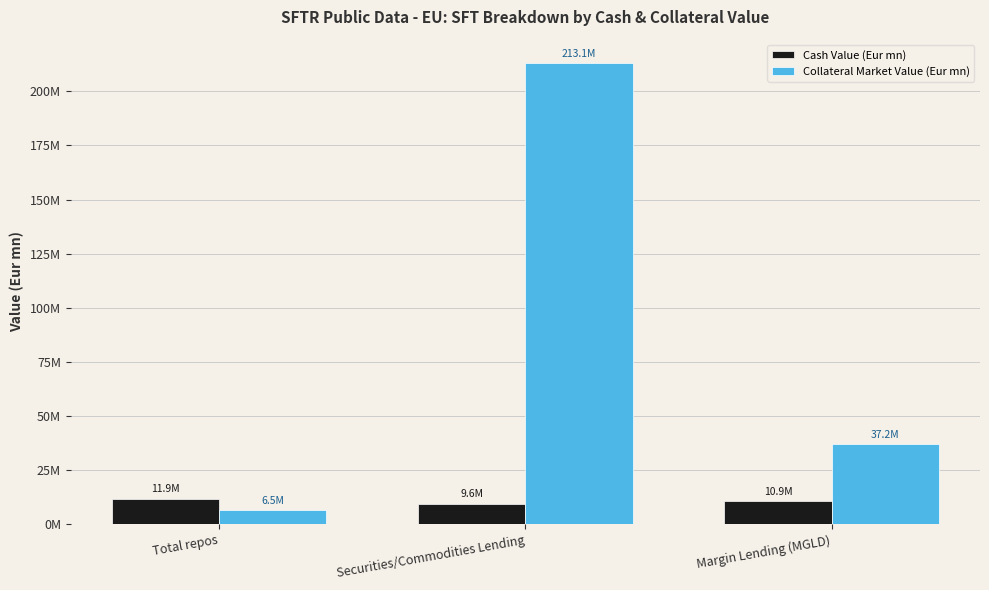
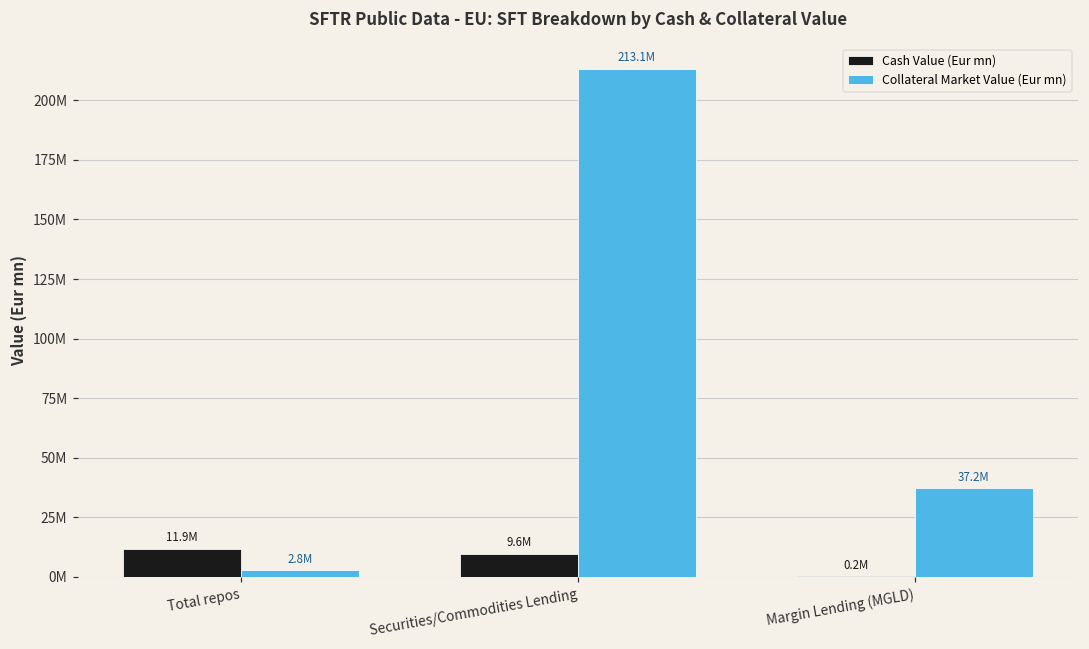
Collateral Market Value (Eur mn), Total repos: 6.5M -> 2.8M
Cash Value (Eur mn), Margin Lending (MGLD): 10.9M -> 0.2M
